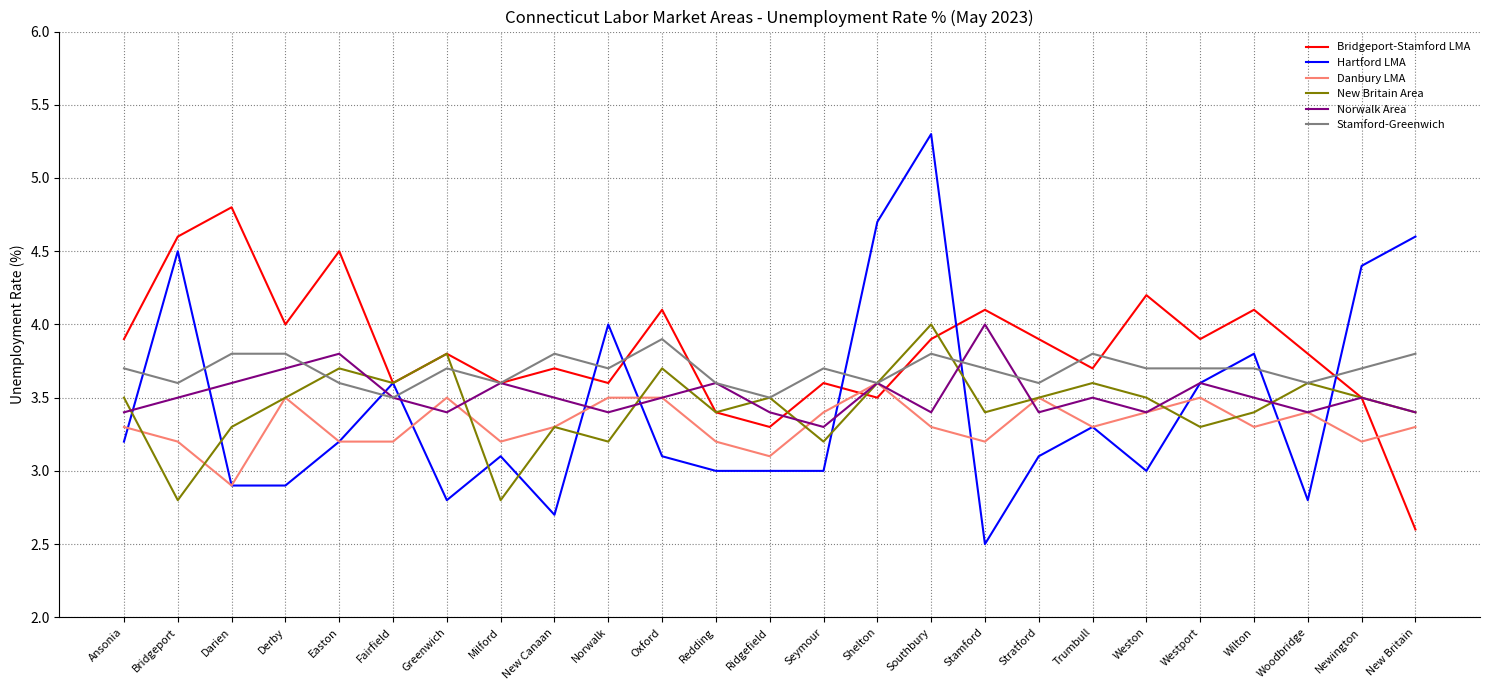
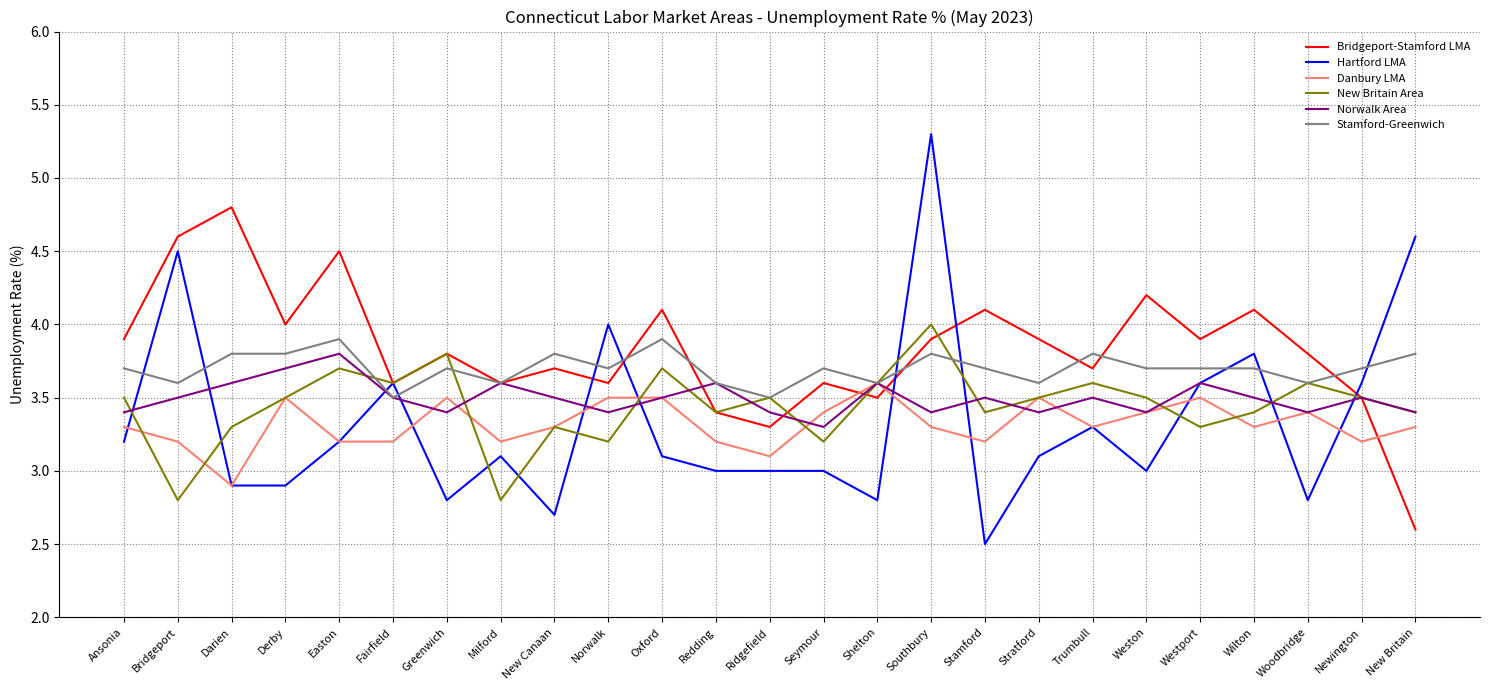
Stamford-Greenwich, Easton: 3.6 -> 3.9
Hartford LMA, Shelton: 4.7 -> 2.8
Norwalk Area, Stamford: 4.0 -> 3.5
Hartford LMA, Newington: 4.4 -> 3.6
